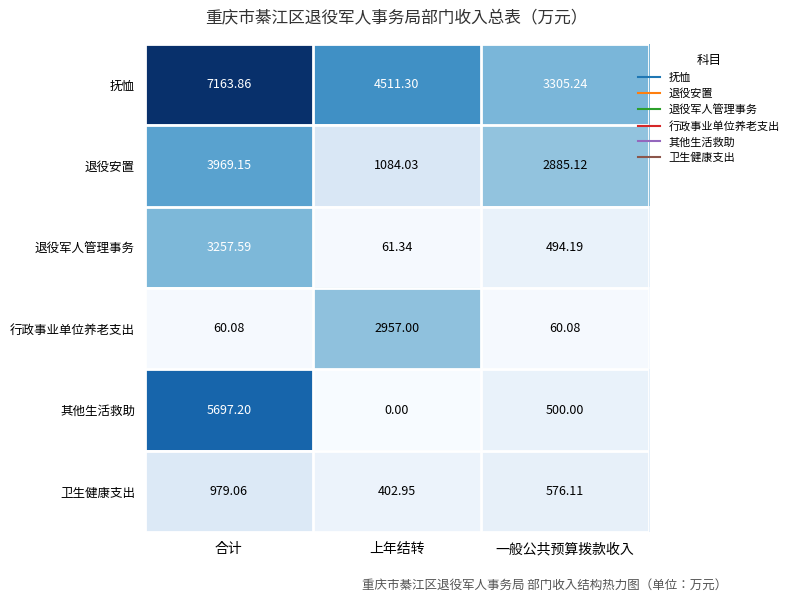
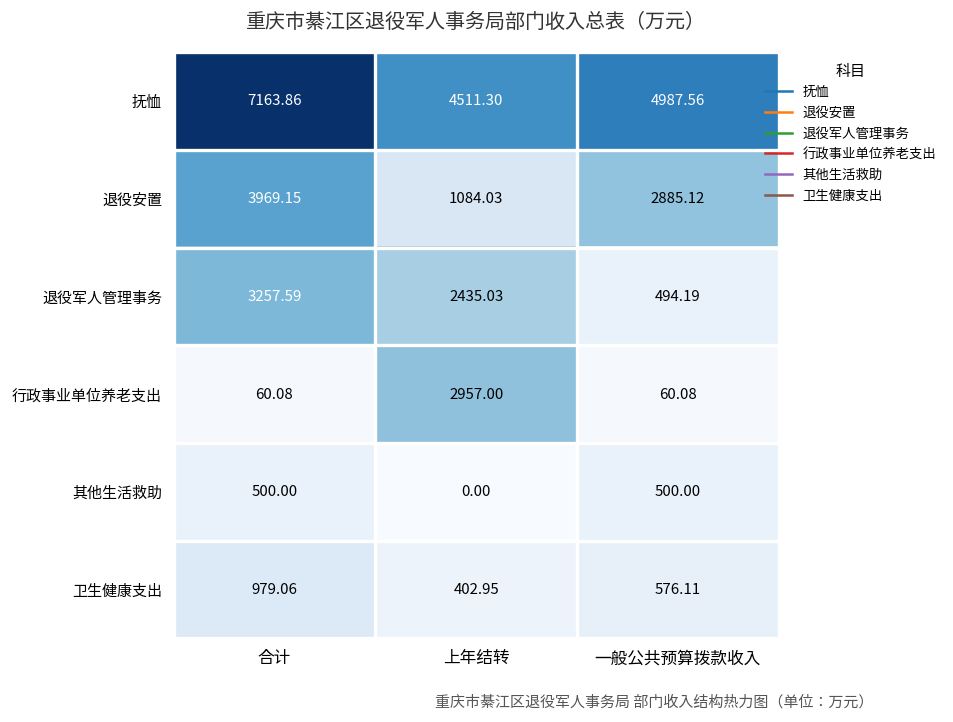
抚恤, 一般公共预算拨款收入: 3305.24 -> 4987.56
退役军人管理事务, 上年结转: 61.34 -> 2435.03
其他生活救助, 合计: 5697.20 -> 500.00
